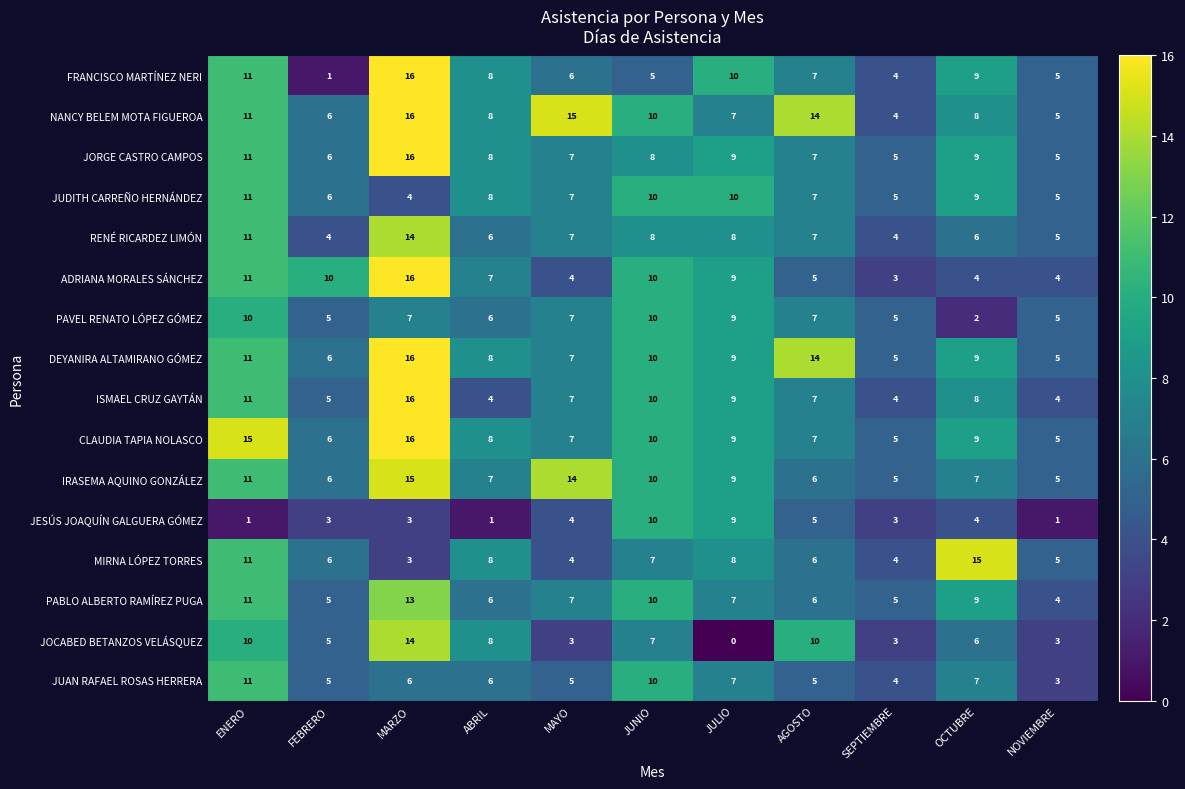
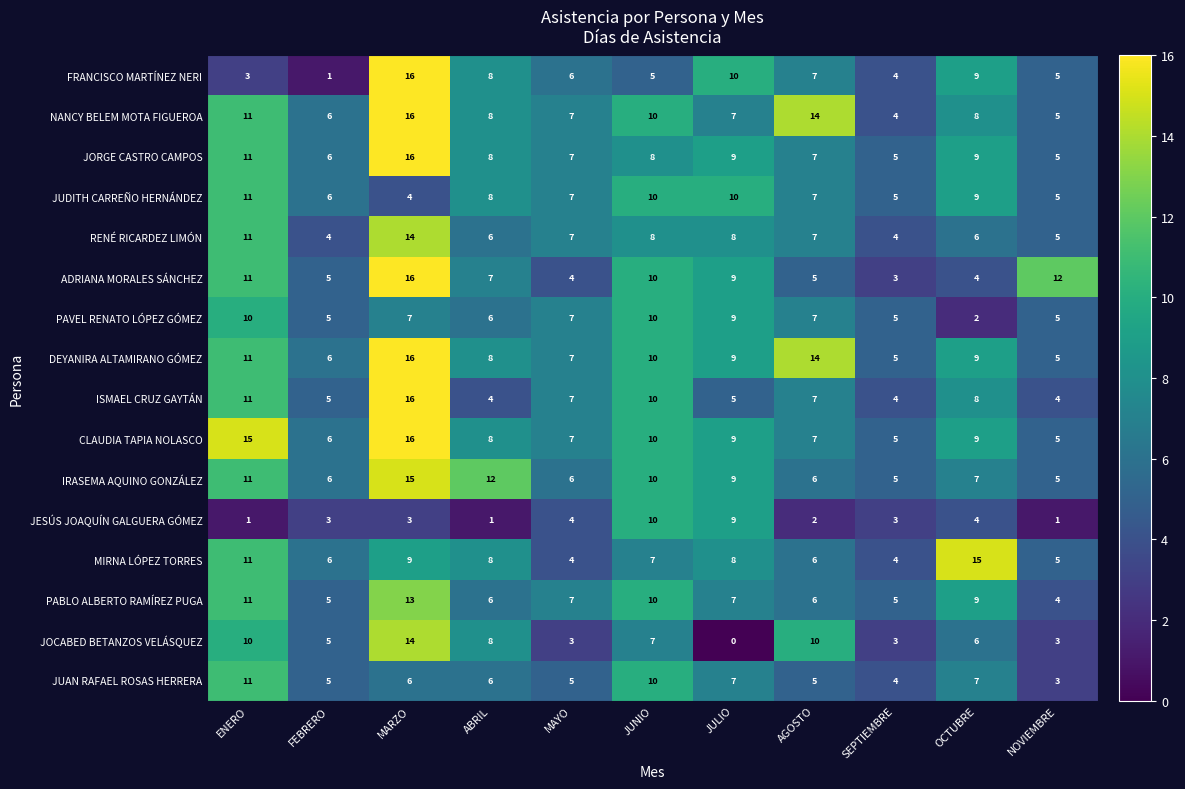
FRANCISCO MARTÍNEZ NERI, ENERO: 11 -> 3
NANCY BELEM MOTA FIGUEROA, MAYO: 15 -> 7
ADRIANA MORALES SÁNCHEZ, FEBRERO: 10 -> 5
ADRIANA MORALES SÁNCHEZ, NOVIEMBRE: 4 -> 12
ISMAEL CRUZ GAYTÁN, JULIO: 9 -> 5
IRASEMA AQUINO GONZÁLEZ, ABRIL: 7 -> 12
IRASEMA AQUINO GONZÁLEZ, MAYO: 14 -> 6
JESÚS JOAQUÍN GALGUERA GÓMEZ, AGOSTO: 5 -> 2
MIRNA LÓPEZ TORRES, MARZO: 3 -> 9
